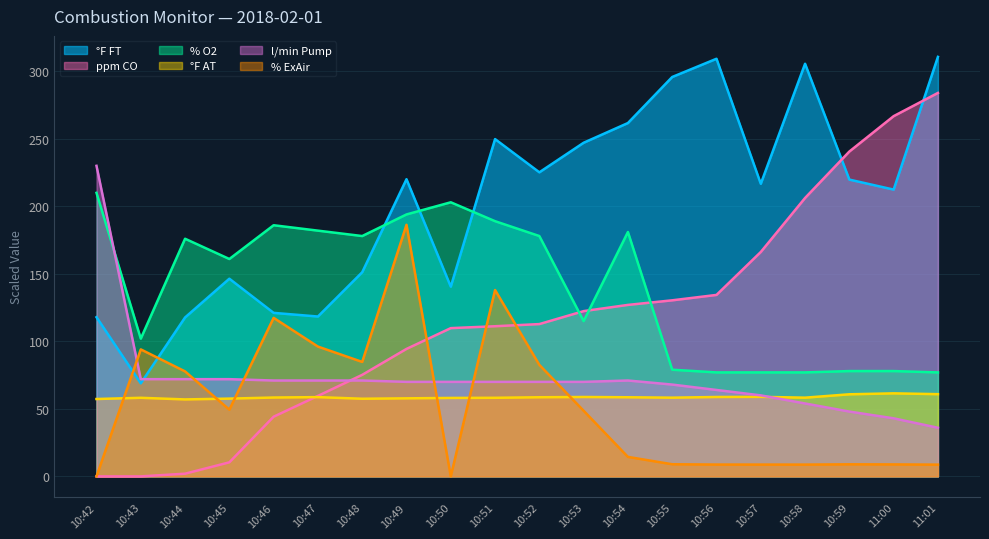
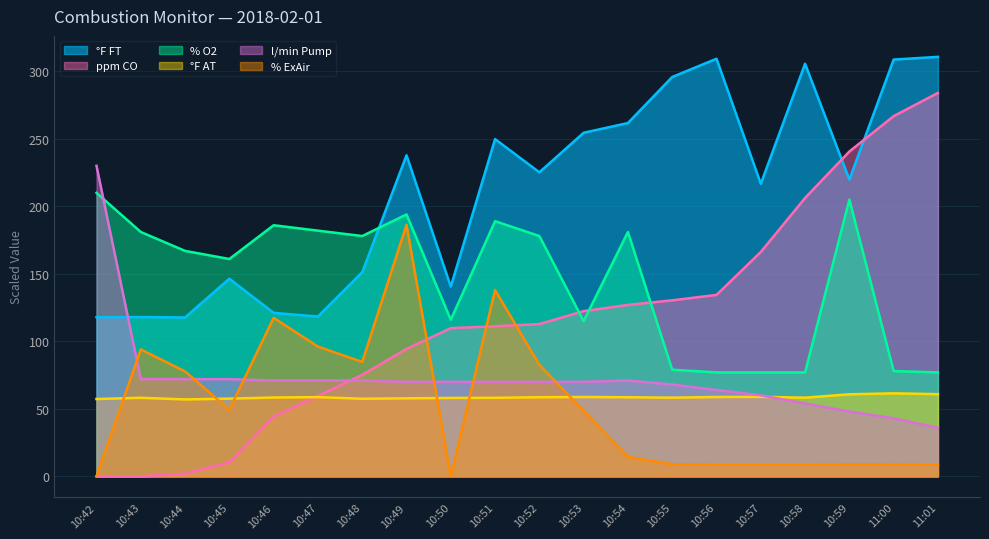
°F FT, 10:43: 69 -> 118
% O2, 10:43: 102 -> 181
% O2, 10:44: 176 -> 167
°F FT, 10:49: 220 -> 238
% O2, 10:50: 203 -> 116
°F FT, 10:53: 247 -> 255
% O2, 10:59: 78 -> 205
°F FT, 11:00: 212 -> 309
